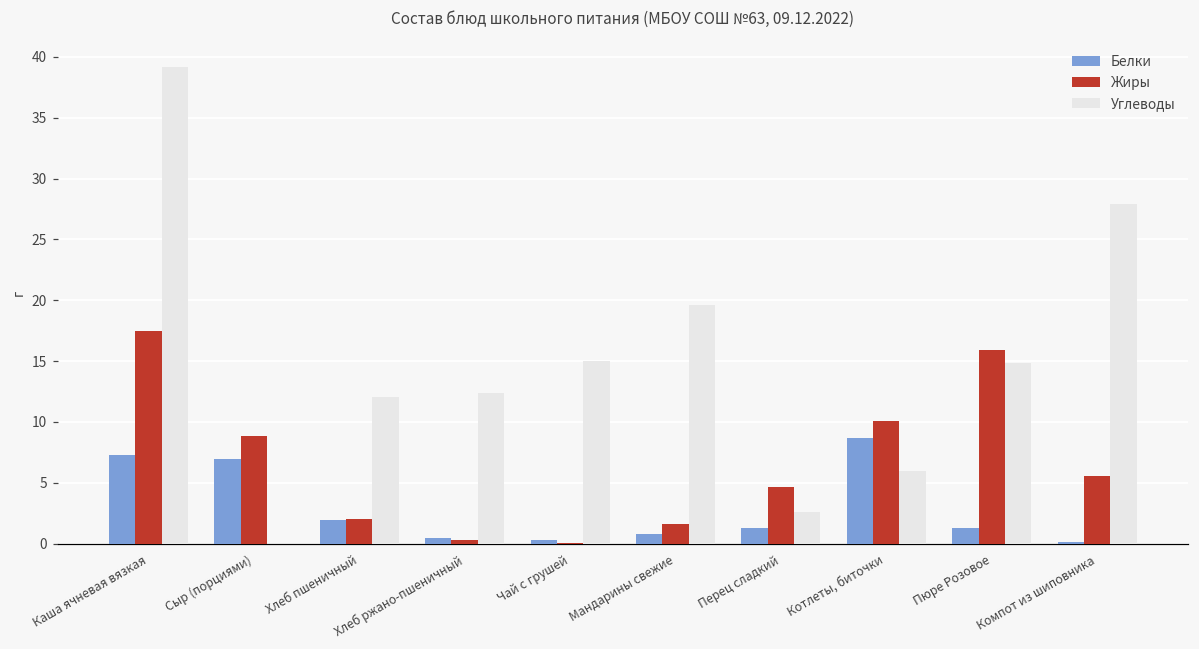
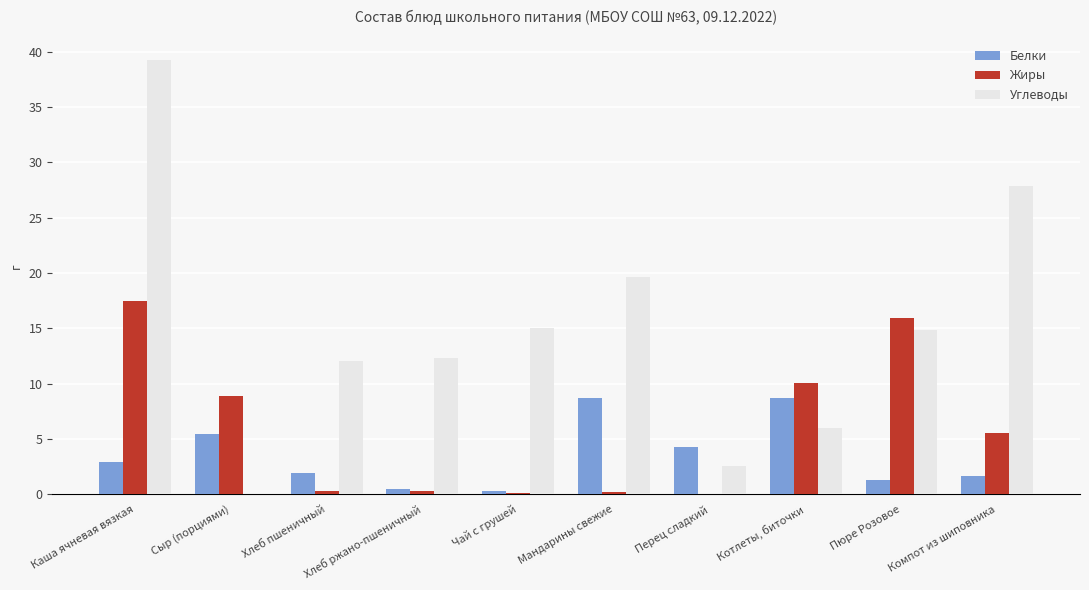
Белки, Каша ячневая вязкая: 7.3 -> 3.0
Белки, Сыр (порциями): 7.0 -> 5.4
Жиры, Хлеб пшеничный: 2.1 -> 0.3
Белки, Мандарины свежие: 0.8 -> 8.7
Жиры, Мандарины свежие: 1.6 -> 0.2
Белки, Перец сладкий: 1.3 -> 4.3
Жиры, Перец сладкий: 4.7 -> 0.0
Белки, Компот из шиповника: 0.2 -> 1.7
